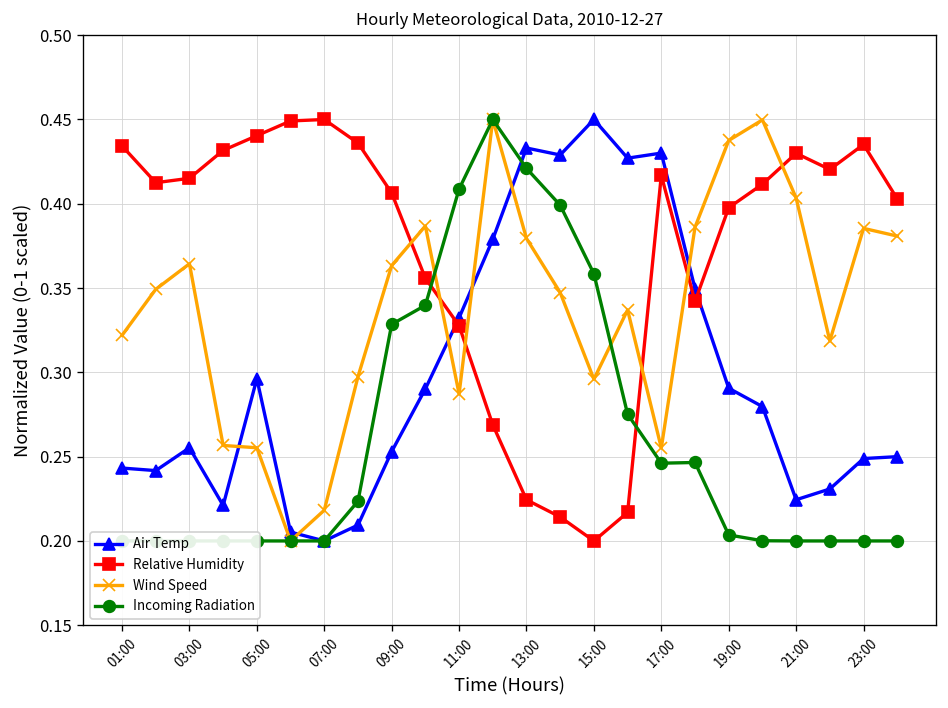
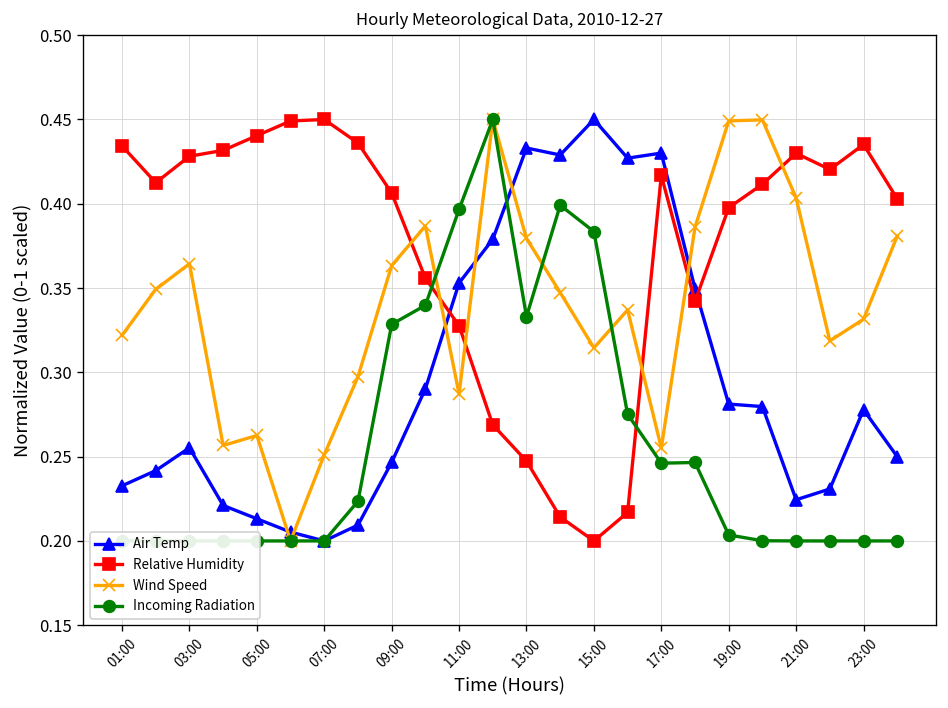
Air Temp, 01:00: 0.243 -> 0.233
Relative Humidity, 03:00: 0.415 -> 0.428
Air Temp, 05:00: 0.296 -> 0.213
Wind Speed, 05:00: 0.255 -> 0.263
Wind Speed, 07:00: 0.218 -> 0.251
Air Temp, 09:00: 0.253 -> 0.247
Air Temp, 11:00: 0.332 -> 0.353
Incoming Radiation, 11:00: 0.409 -> 0.397
Relative Humidity, 13:00: 0.224 -> 0.247
Incoming Radiation, 13:00: 0.421 -> 0.333
Wind Speed, 15:00: 0.296 -> 0.315
Incoming Radiation, 15:00: 0.358 -> 0.383
Air Temp, 19:00: 0.291 -> 0.281
Wind Speed, 19:00: 0.438 -> 0.449
Air Temp, 23:00: 0.249 -> 0.278
Wind Speed, 23:00: 0.385 -> 0.332
